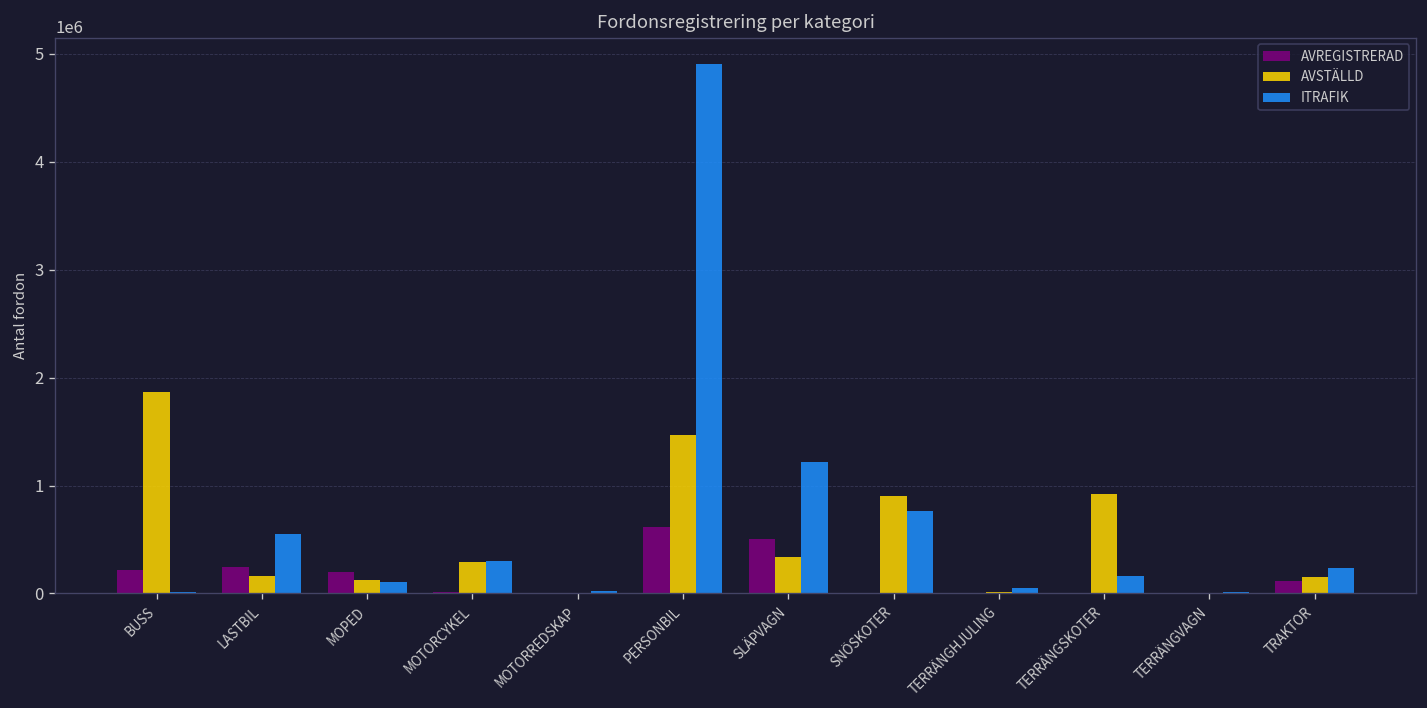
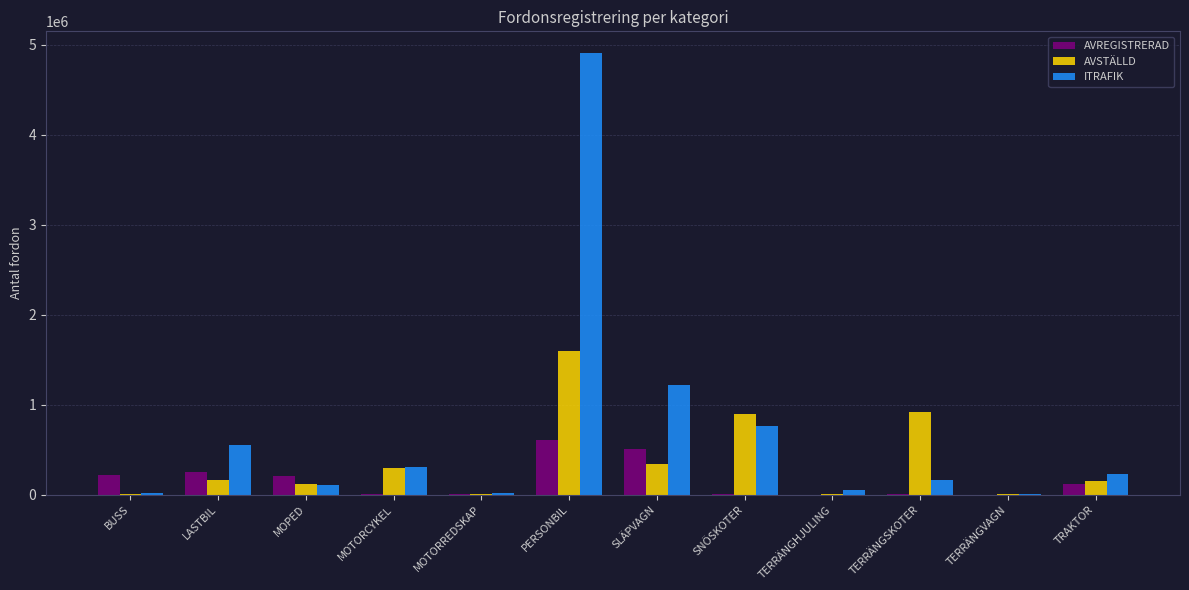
AVSTÄLLD, BUSS: 1900000 -> 0
AVSTÄLLD, PERSONBIL: 1500000 -> 1600000
